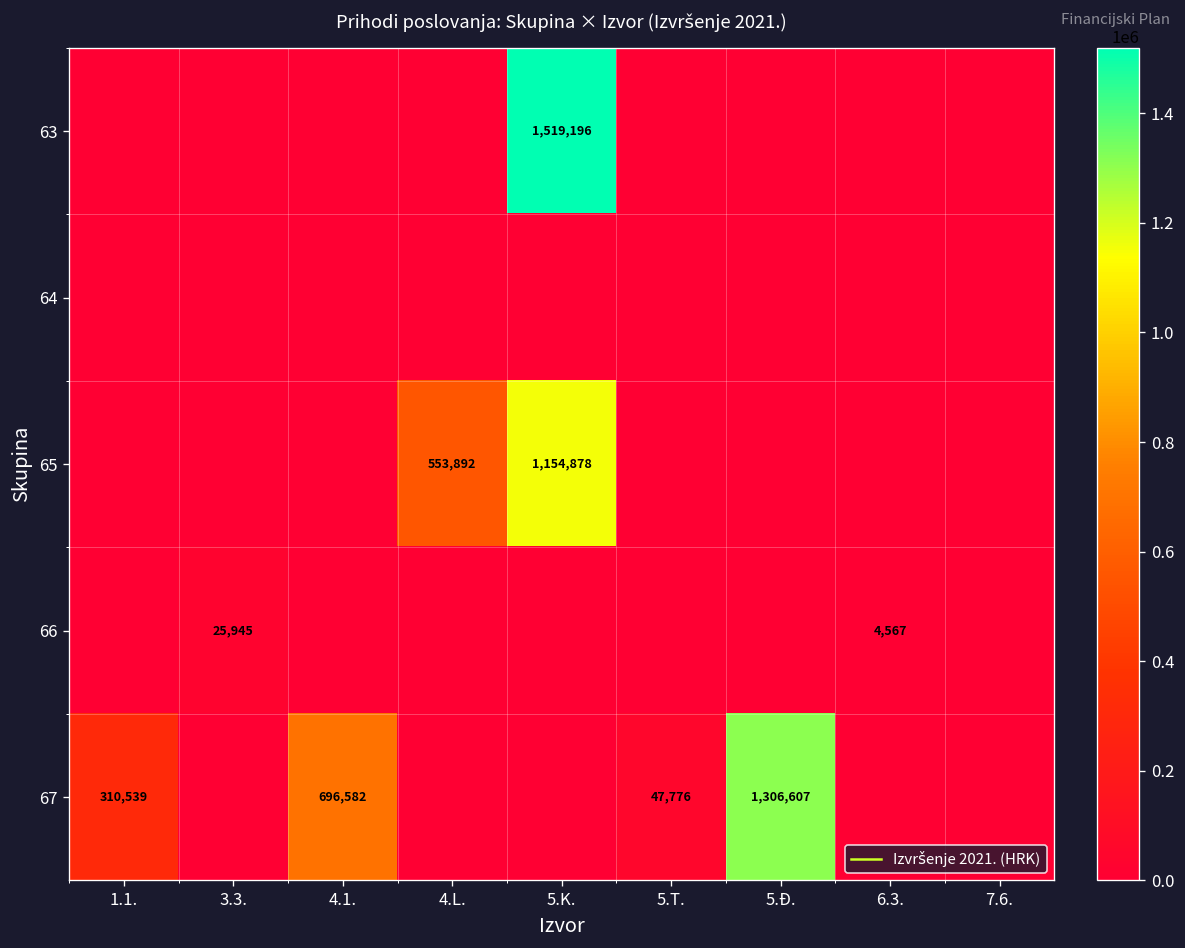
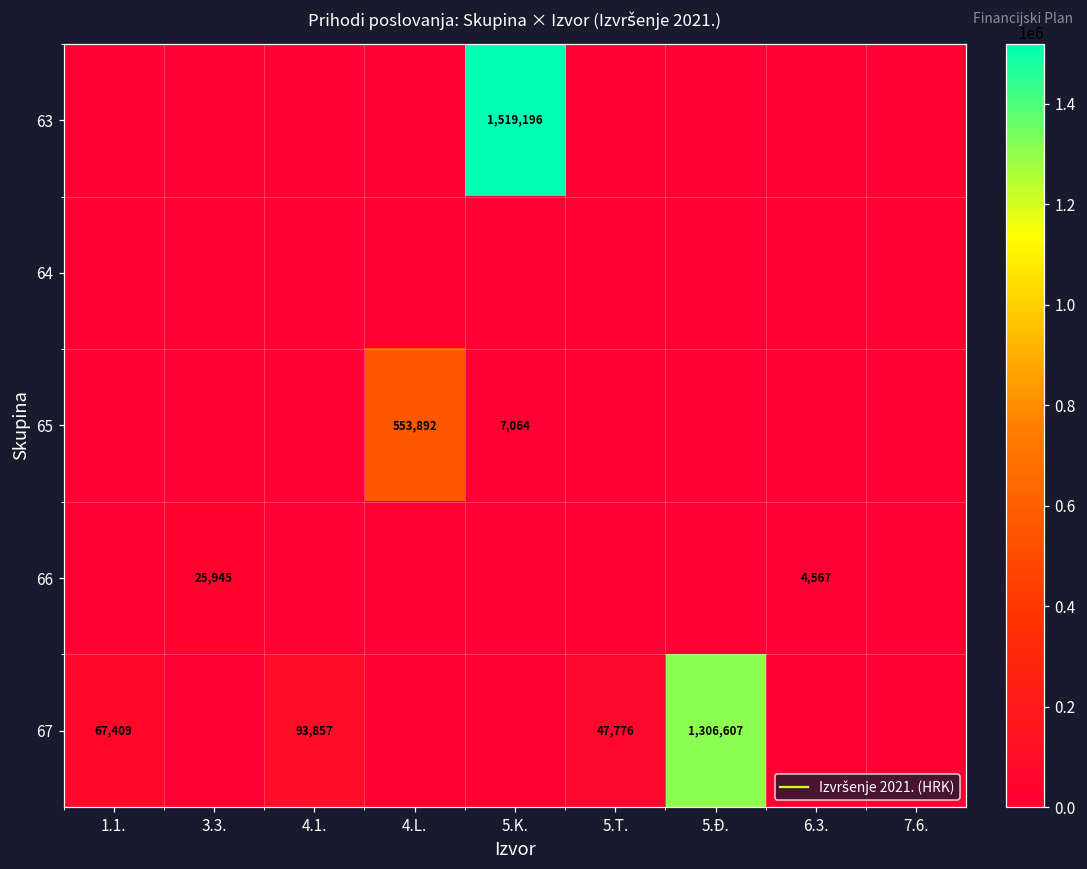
65, 5.K.: 1,154,878 -> 7,064
67, 1.1.: 310,539 -> 67,409
67, 4.1.: 696,582 -> 93,857
